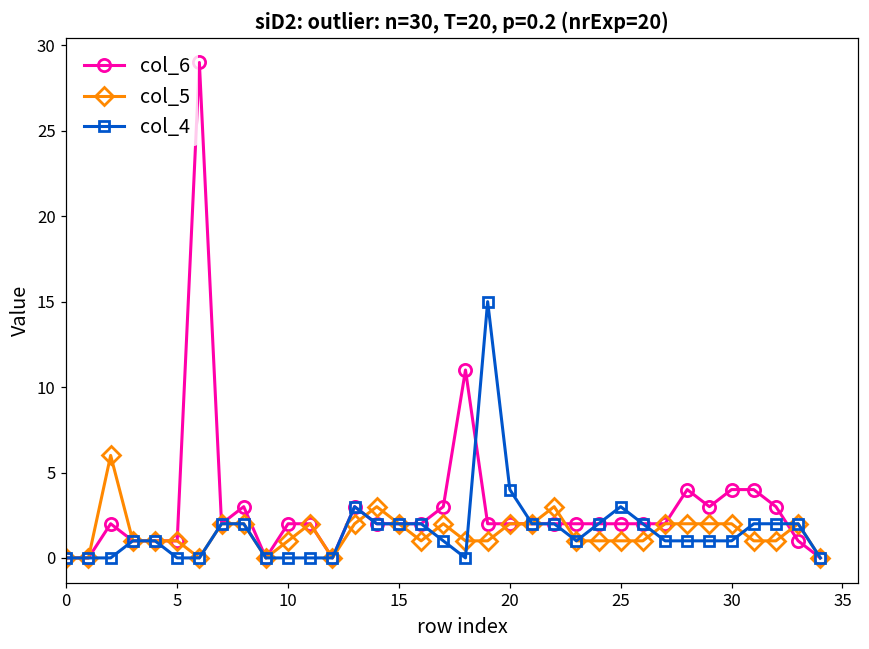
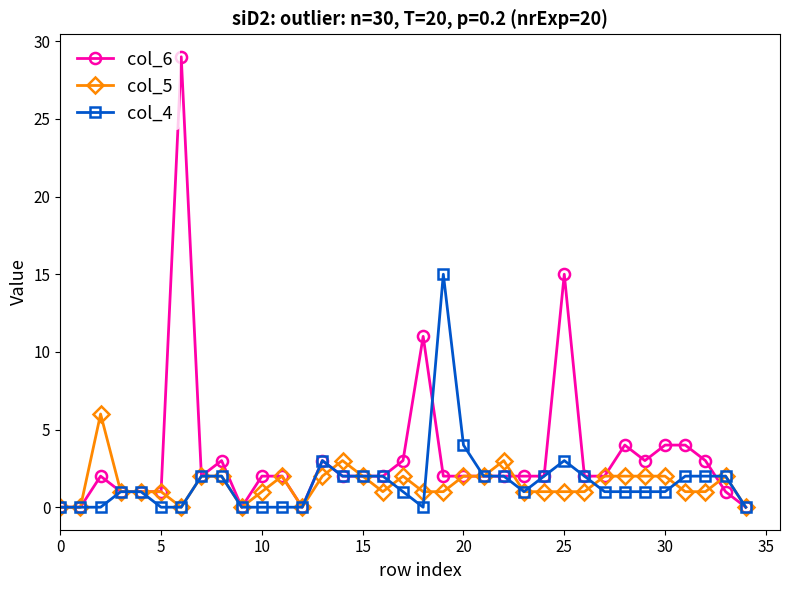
col_6, 25: 2 -> 15
